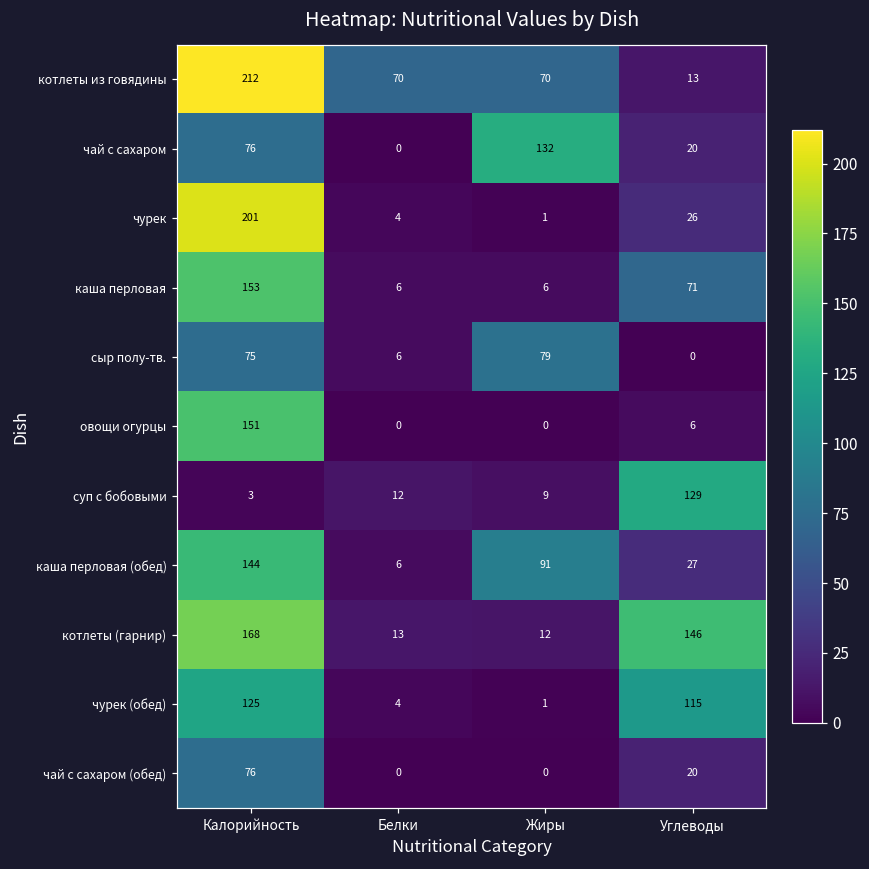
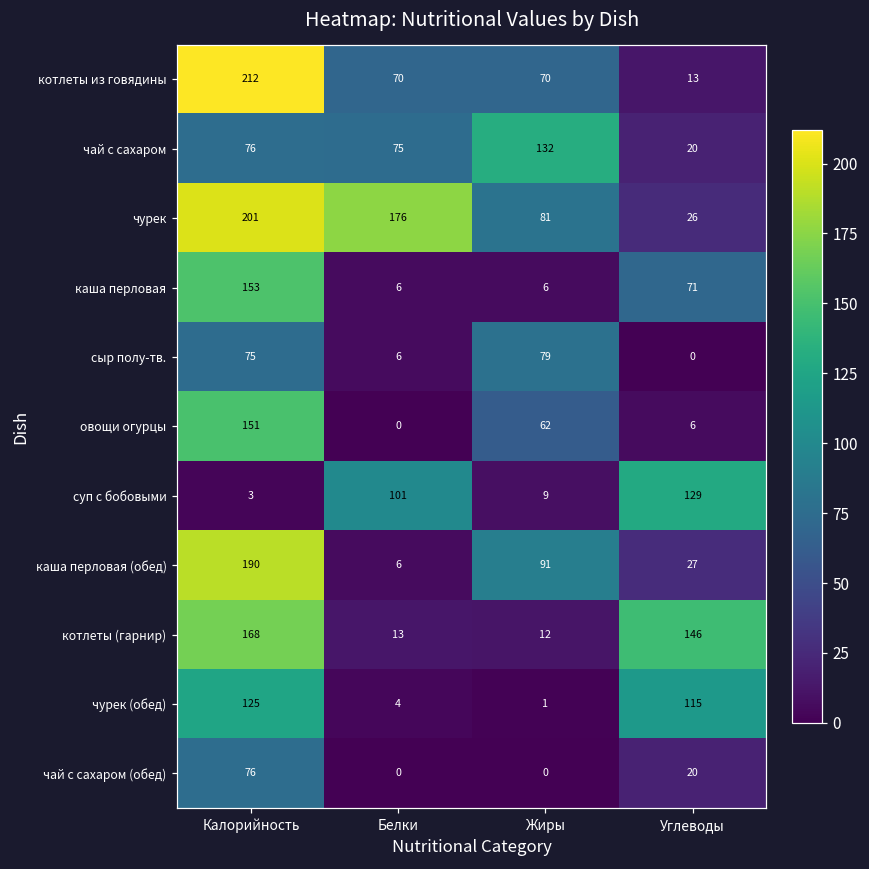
чай с сахаром, Белки: 0 -> 75
чурек, Белки: 4 -> 176
чурек, Жиры: 1 -> 81
овощи огурцы, Жиры: 0 -> 62
суп с бобовыми, Белки: 12 -> 101
каша перловая (обед), Калорийность: 144 -> 190
